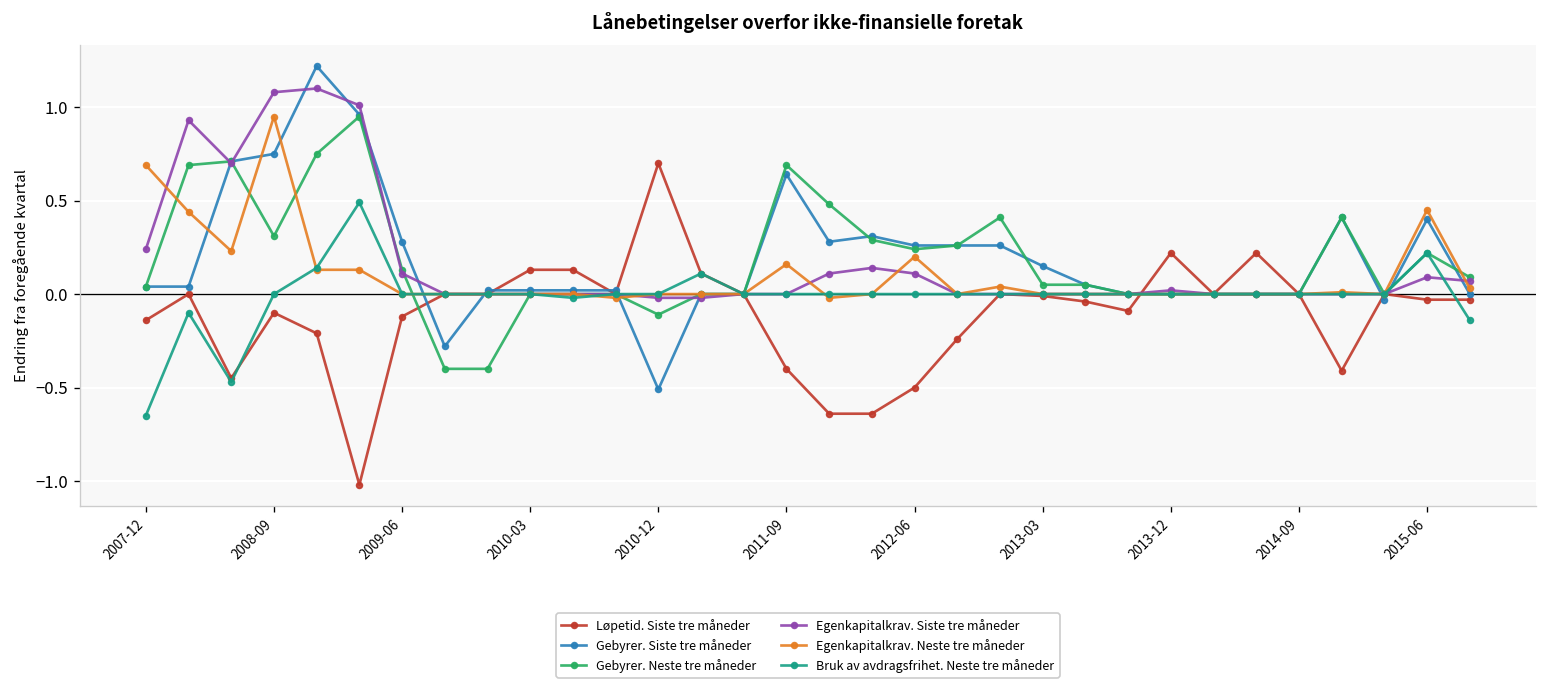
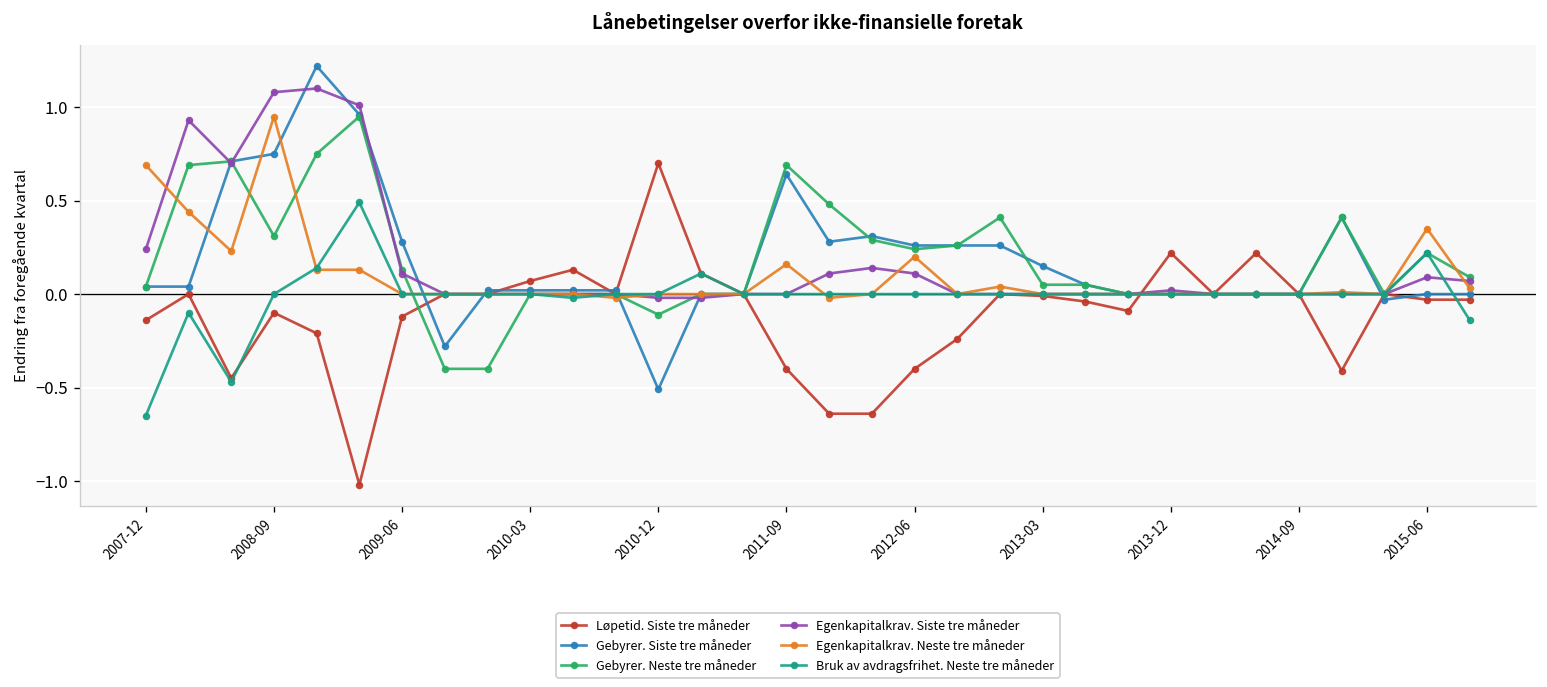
Løpetid. Siste tre måneder, 2010-03: 0.13 -> 0.07
Løpetid. Siste tre måneder, 2012-06: -0.5 -> -0.4
Gebyrer. Siste tre måneder, 2015-06: 0.4 -> 0.0
Egenkapitalkrav. Neste tre måneder, 2015-06: 0.45 -> 0.35
